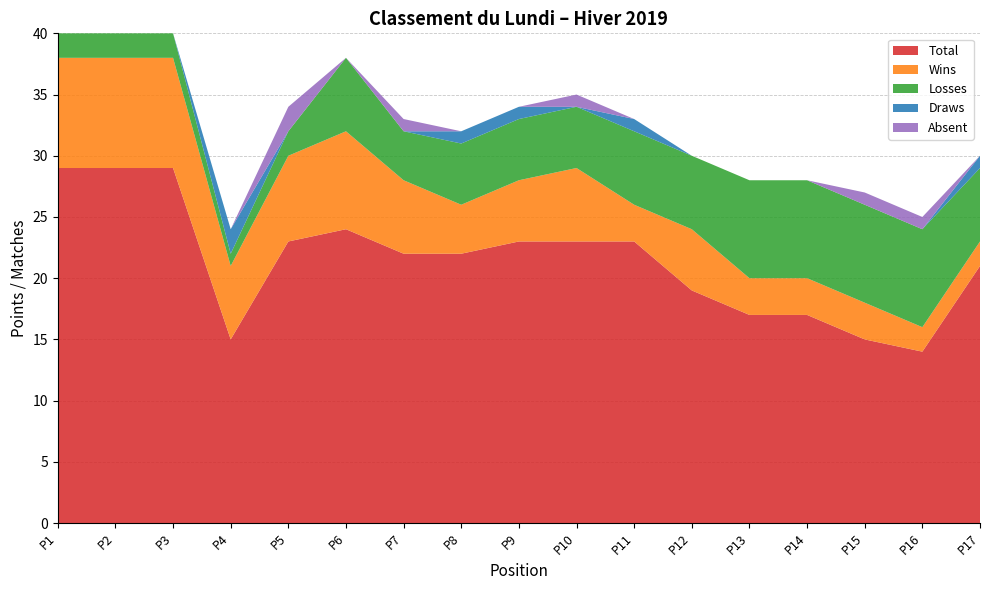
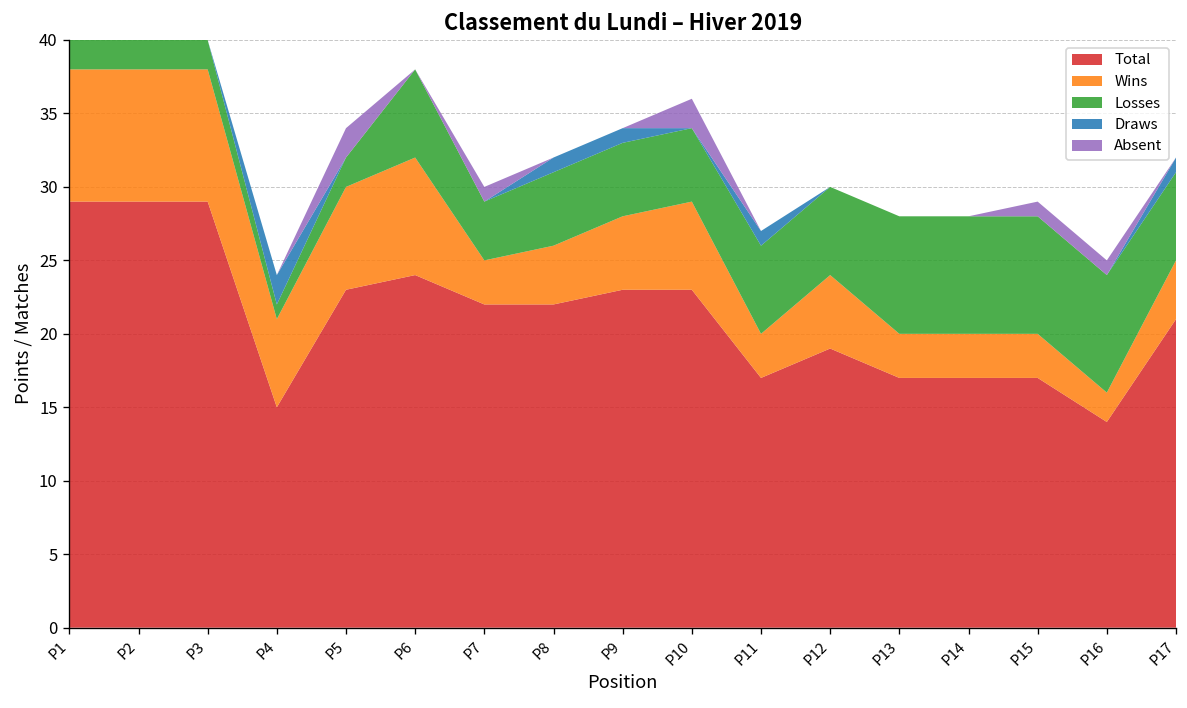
Wins, P7: 6 -> 3
Absent, P10: 1 -> 2
Total, P11: 23 -> 17
Total, P15: 15 -> 17
Wins, P17: 2 -> 4
